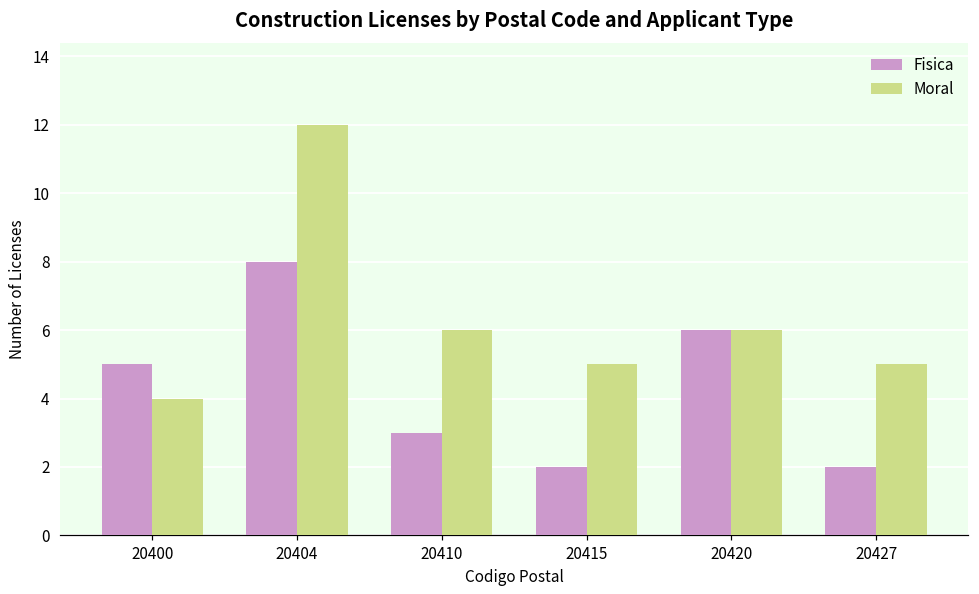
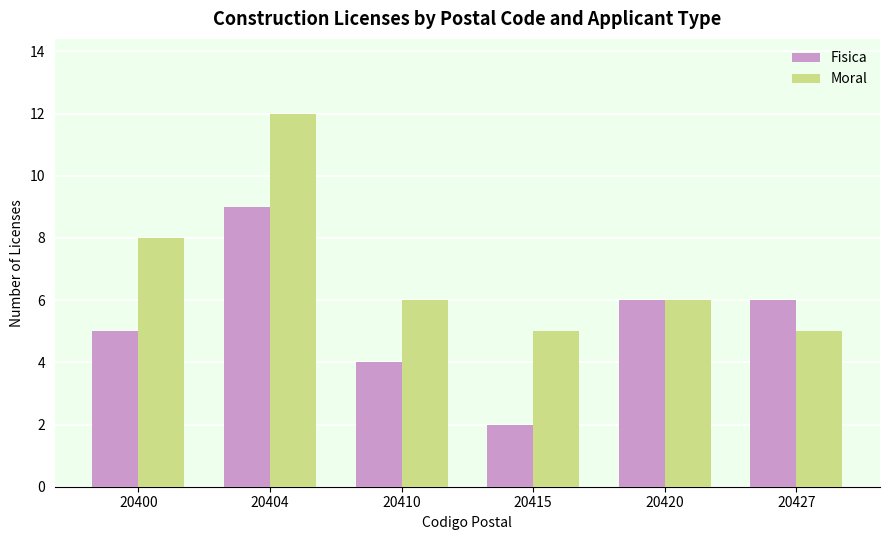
Moral, 20400: 4 -> 8
Fisica, 20404: 8 -> 9
Fisica, 20410: 3 -> 4
Fisica, 20427: 2 -> 6
